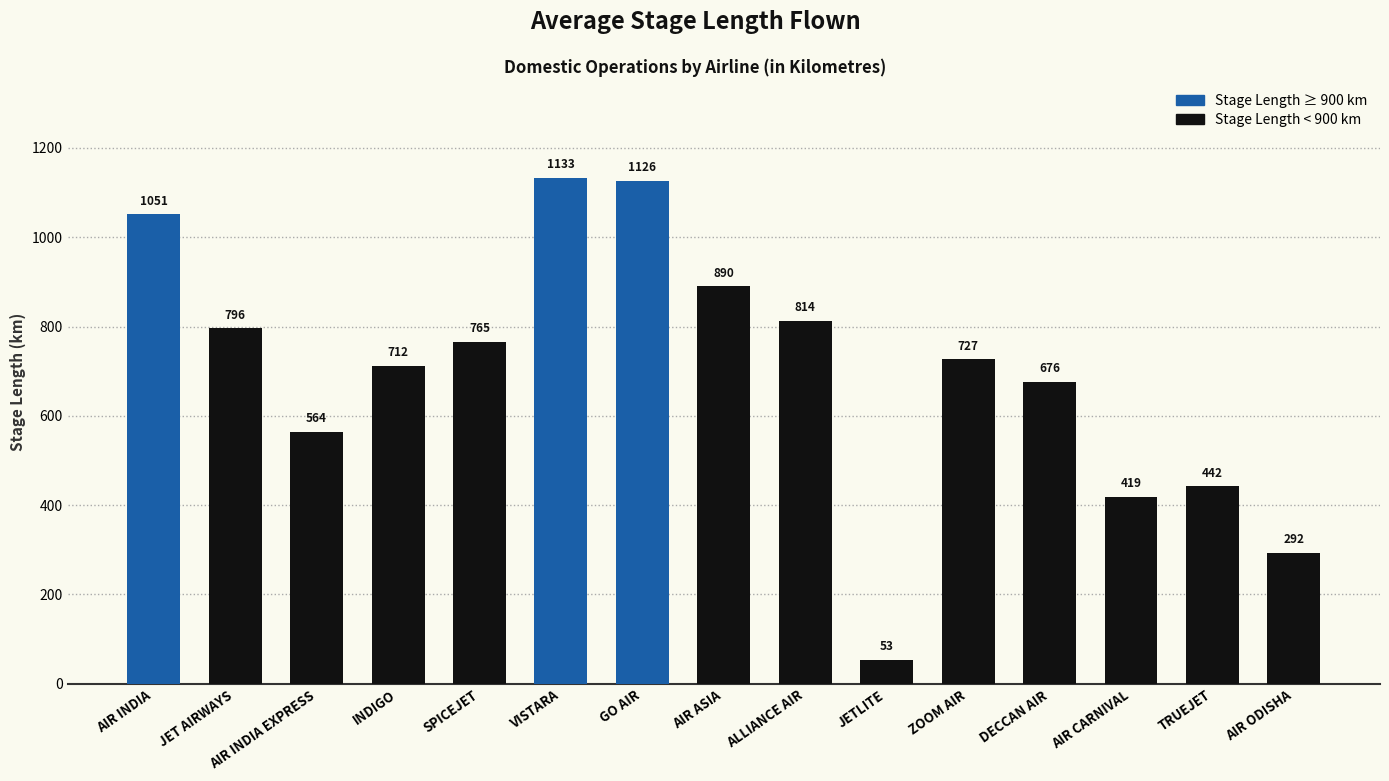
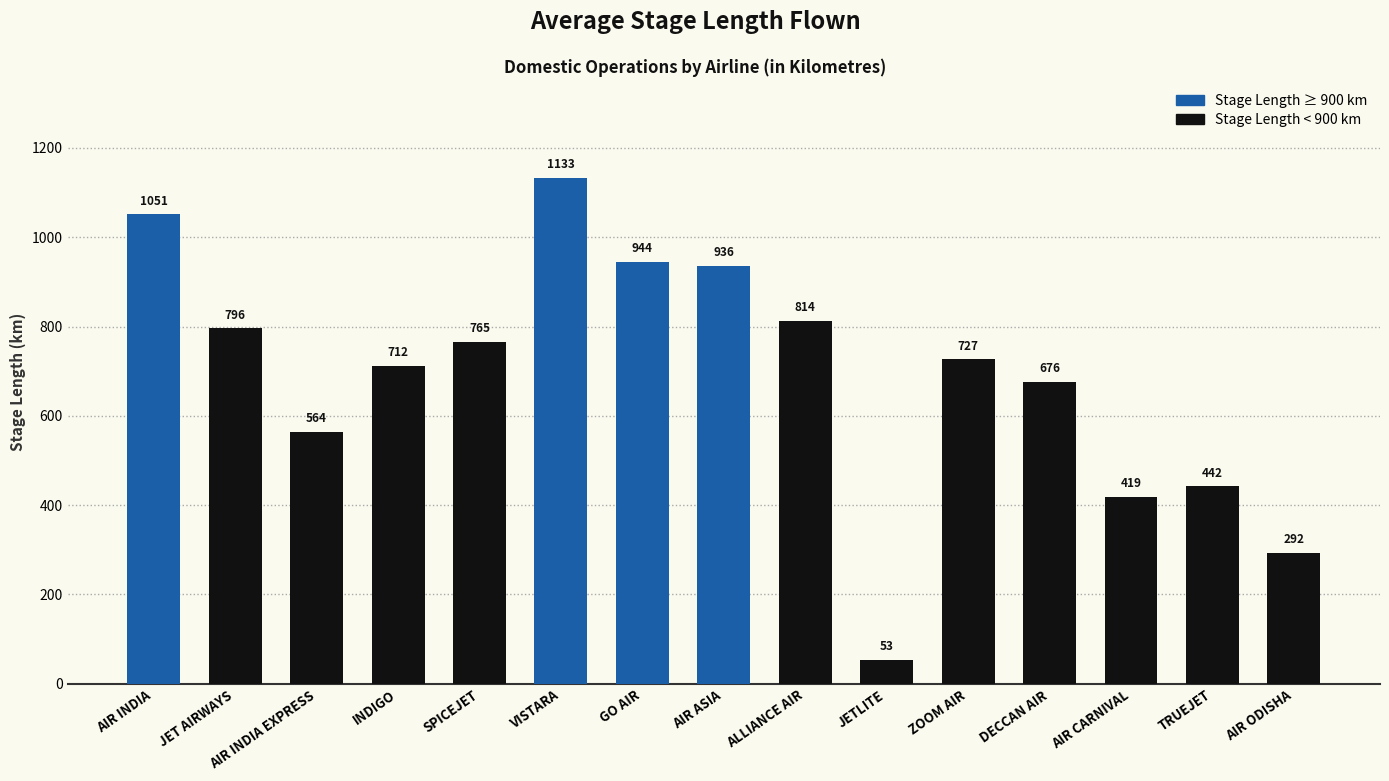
GO AIR: 1126 -> 944
AIR ASIA: 890 -> 936
